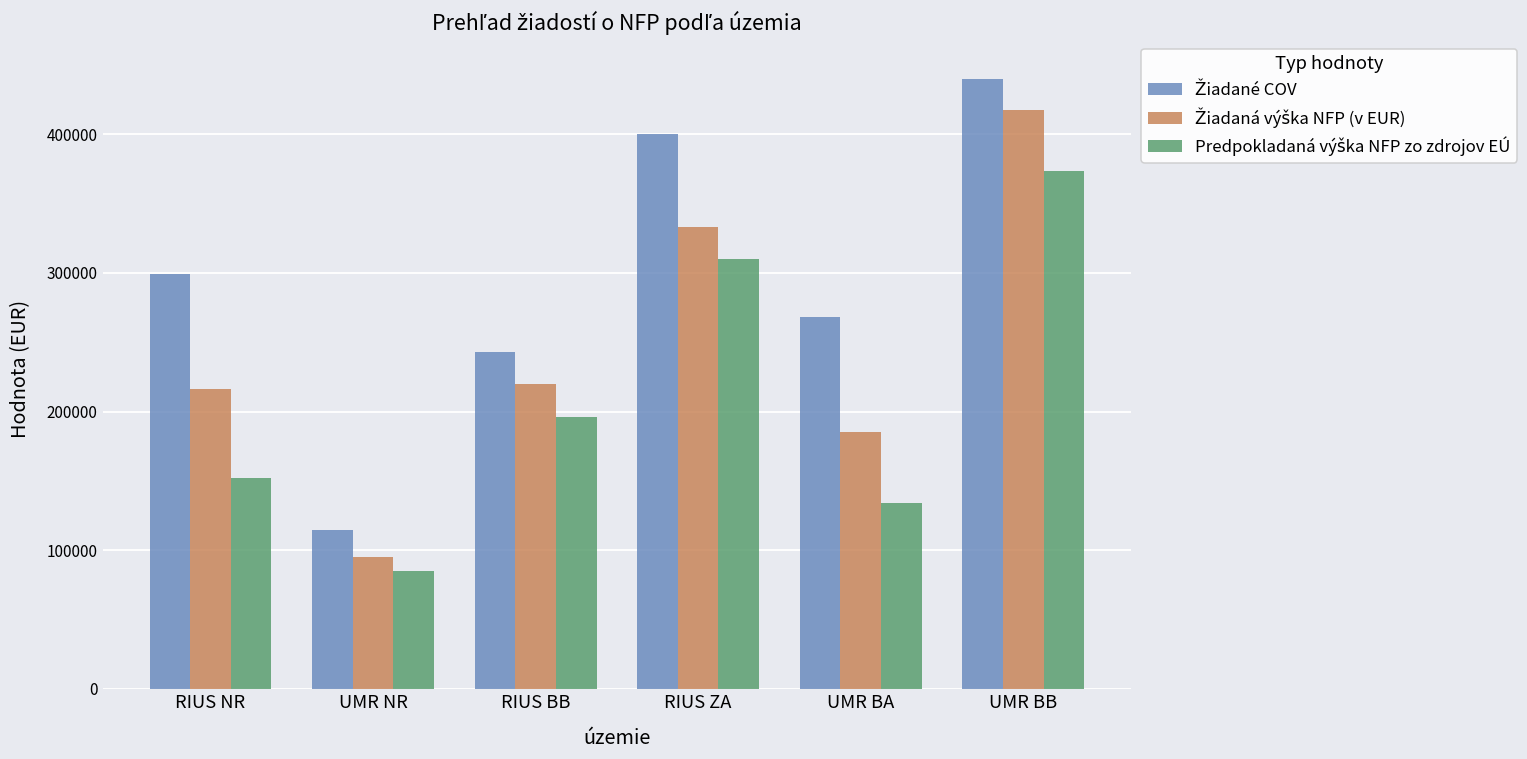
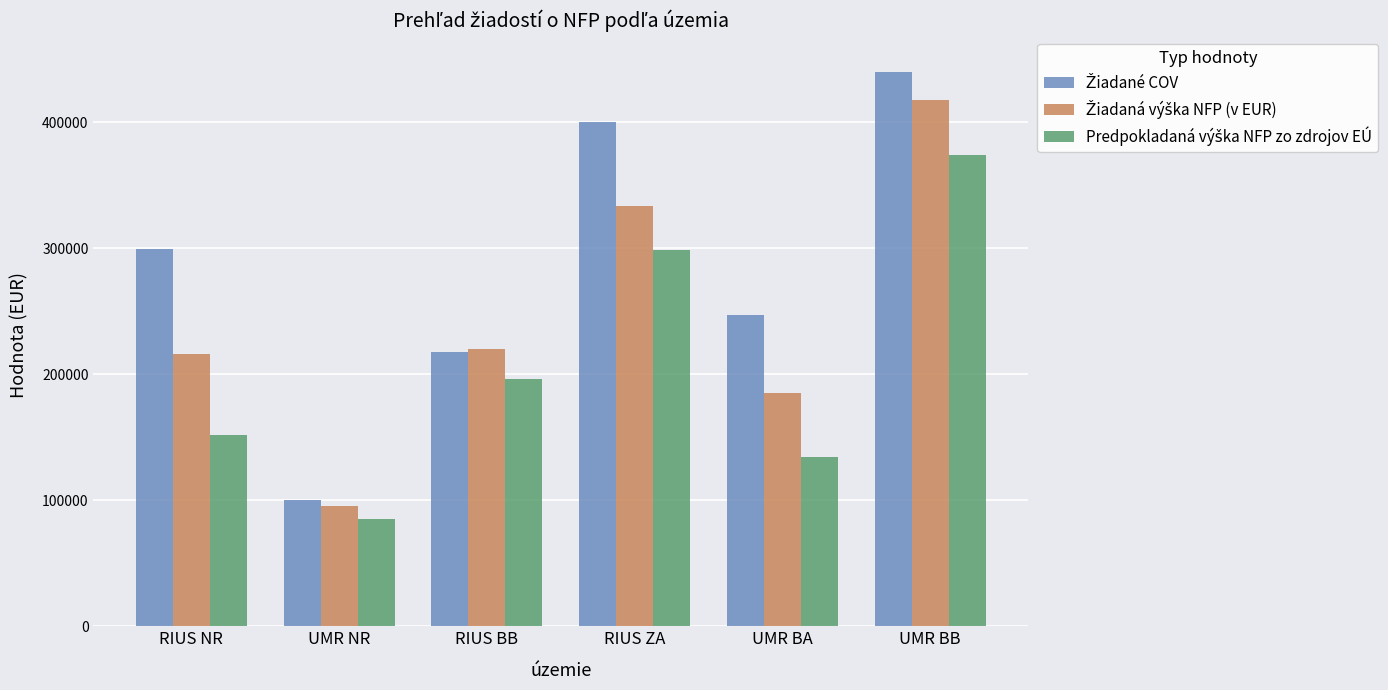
Žiadané COV, UMR NR: 114000 -> 100000
Žiadané COV, RIUS BB: 243000 -> 218000
Predpokladaná výška NFP zo zdrojov EÚ, RIUS ZA: 310000 -> 298000
Žiadané COV, UMR BA: 268000 -> 247000
